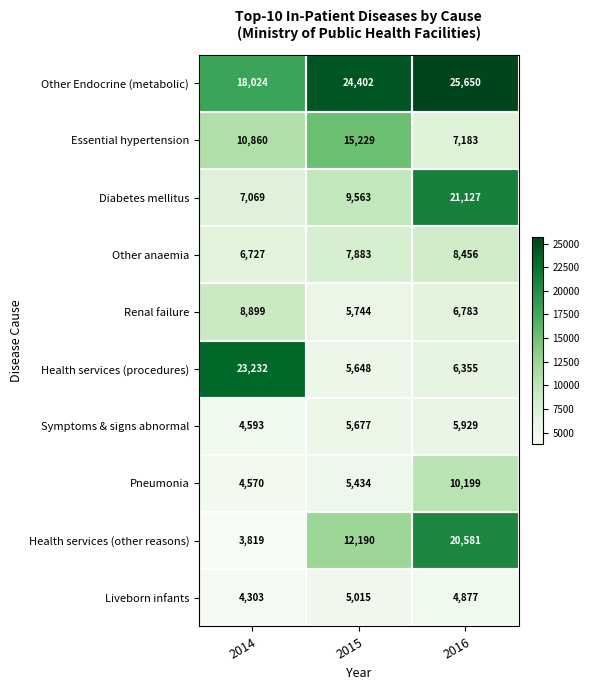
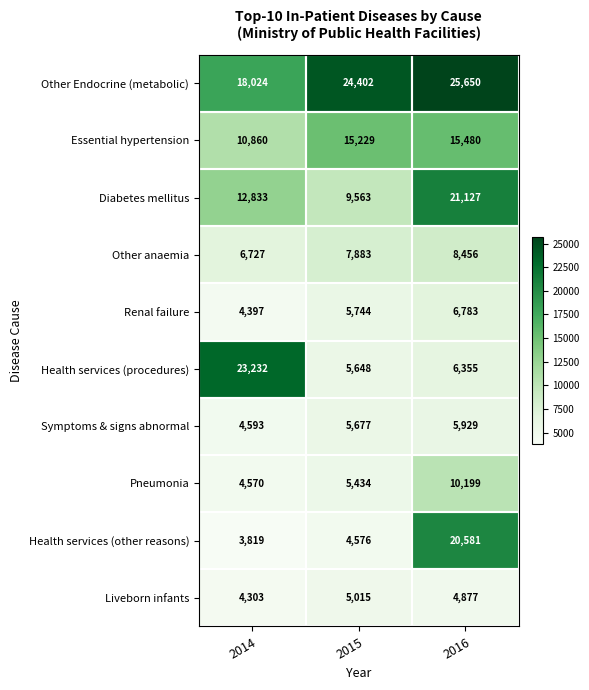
Essential hypertension, 2016: 7,183 -> 15,480
Diabetes mellitus, 2014: 7,069 -> 12,833
Renal failure, 2014: 8,899 -> 4,397
Health services (other reasons), 2015: 12,190 -> 4,576
